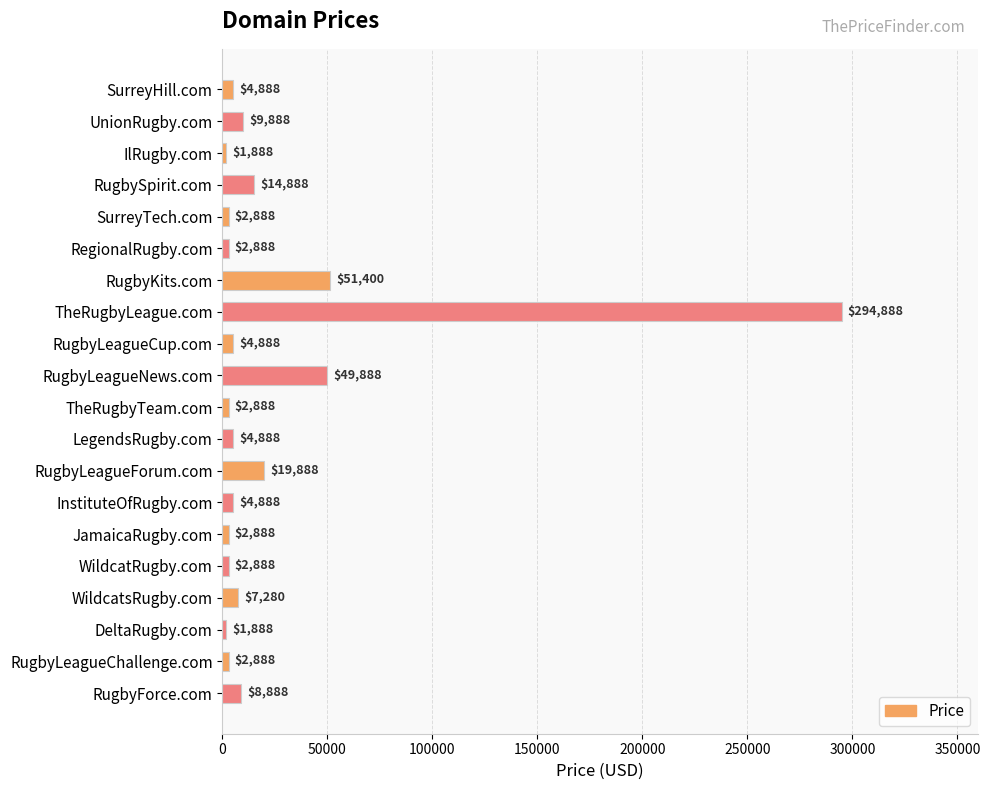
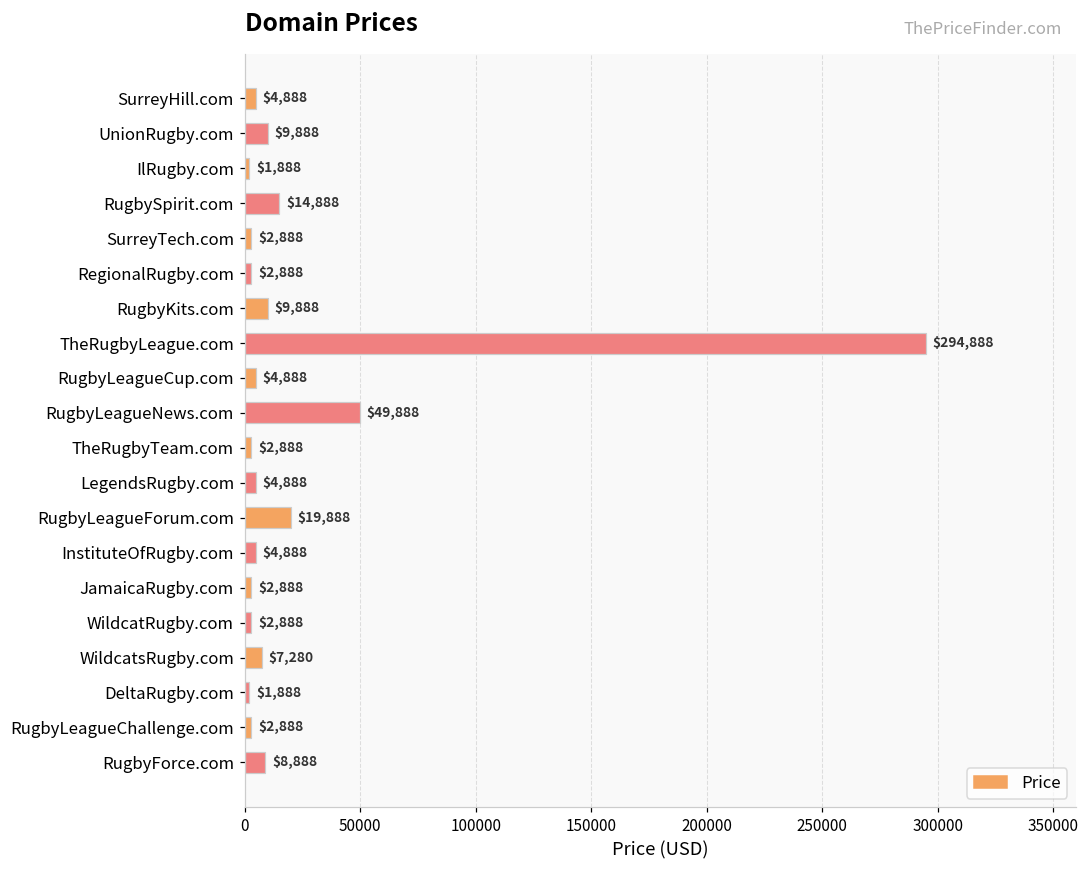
RugbyKits.com: $51,400 -> $9,888
